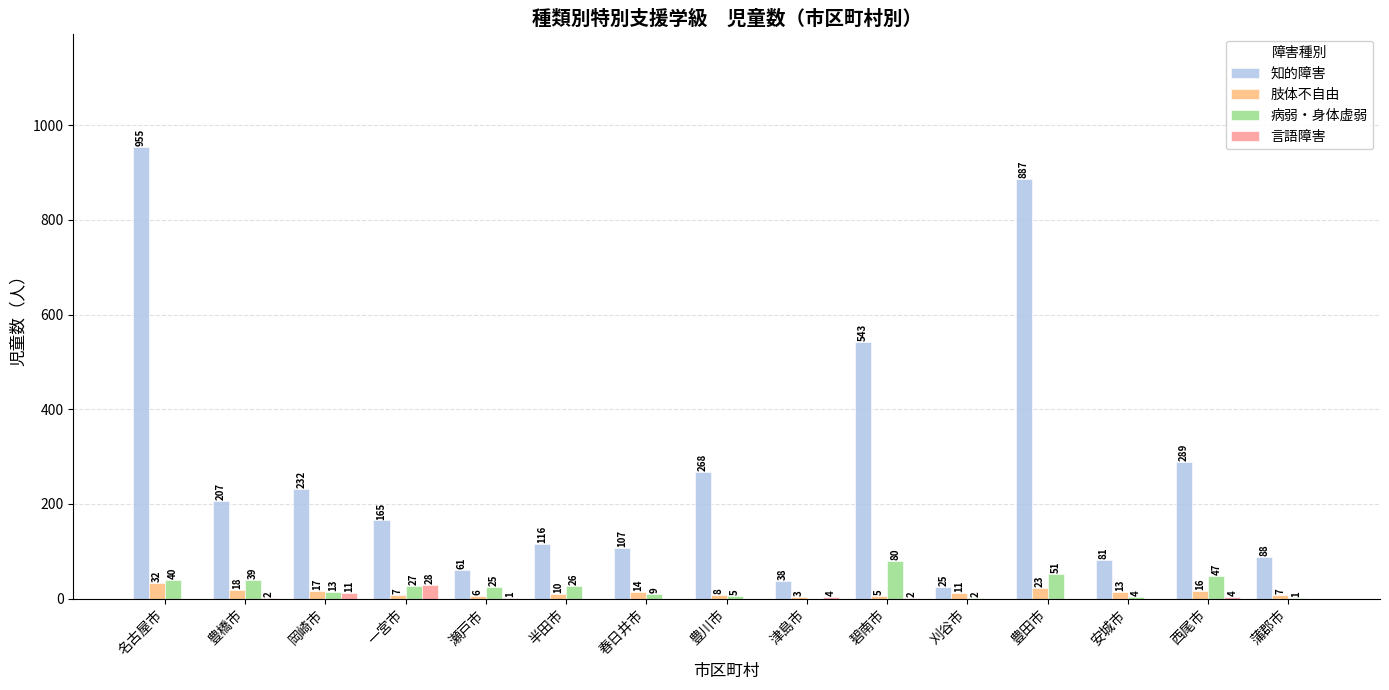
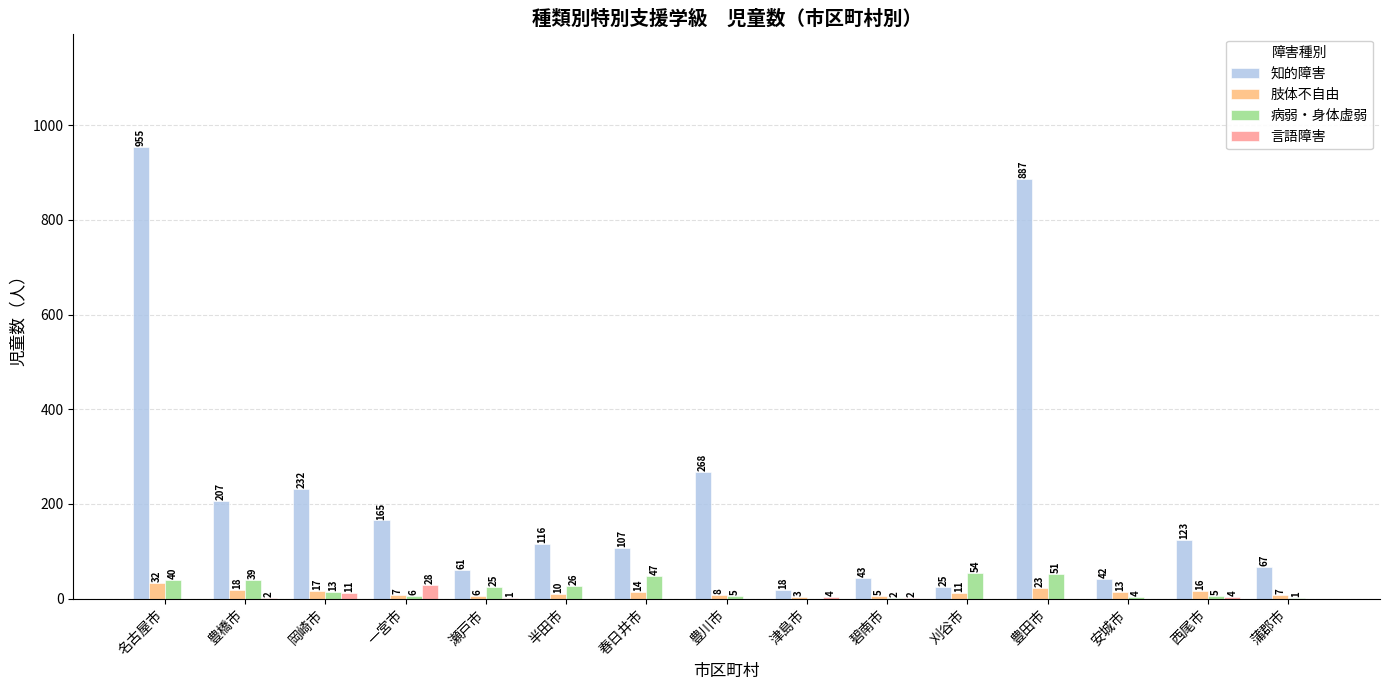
病弱・身体虚弱, 一宮市: 27 -> 6
病弱・身体虚弱, 春日井市: 9 -> 47
知的障害, 津島市: 38 -> 18
知的障害, 碧南市: 543 -> 43
病弱・身体虚弱, 碧南市: 80 -> 2
病弱・身体虚弱, 刈谷市: 2 -> 54
知的障害, 安城市: 81 -> 42
知的障害, 西尾市: 289 -> 123
病弱・身体虚弱, 西尾市: 47 -> 5
知的障害, 蒲郡市: 88 -> 67
